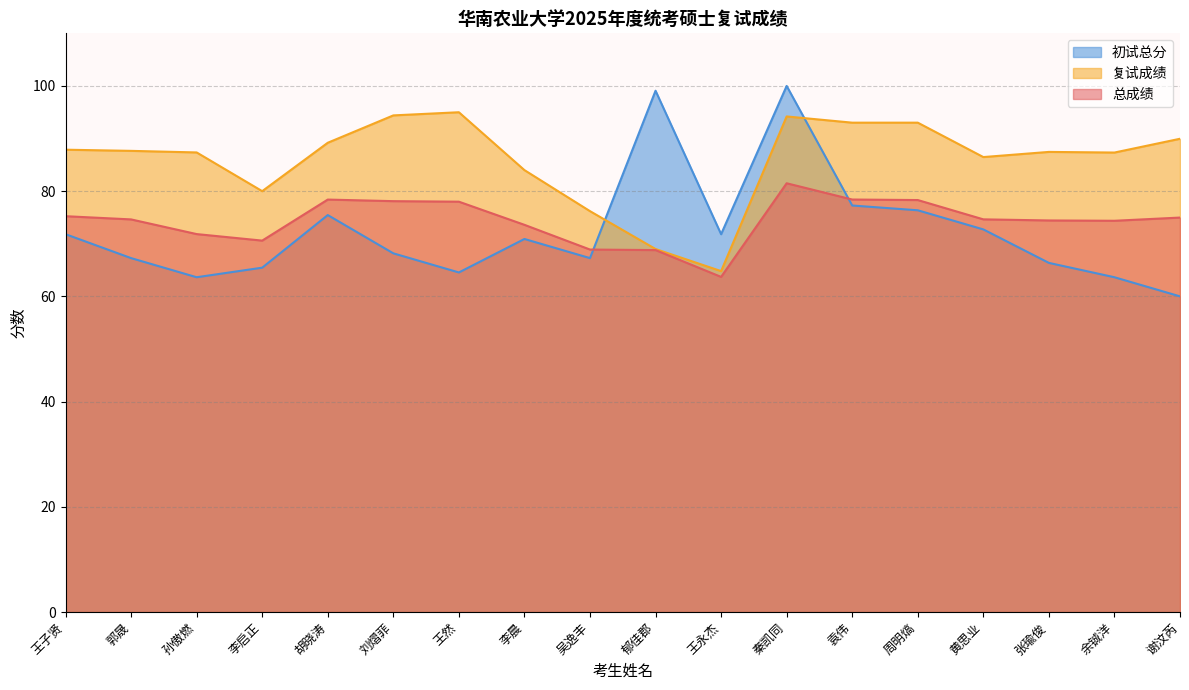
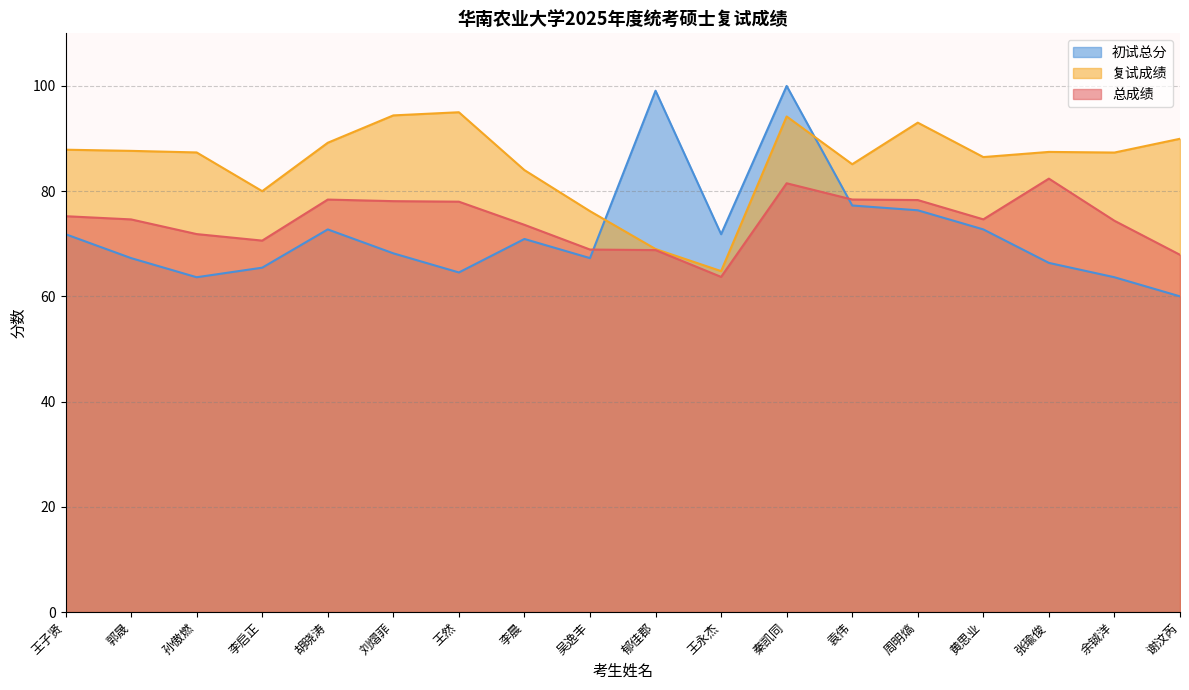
初试总分, 胡晓涛: 75 -> 73
复试成绩, 袁伟: 93 -> 85
总成绩, 张瑜俊: 74 -> 82
总成绩, 谢汶芮: 75 -> 68
